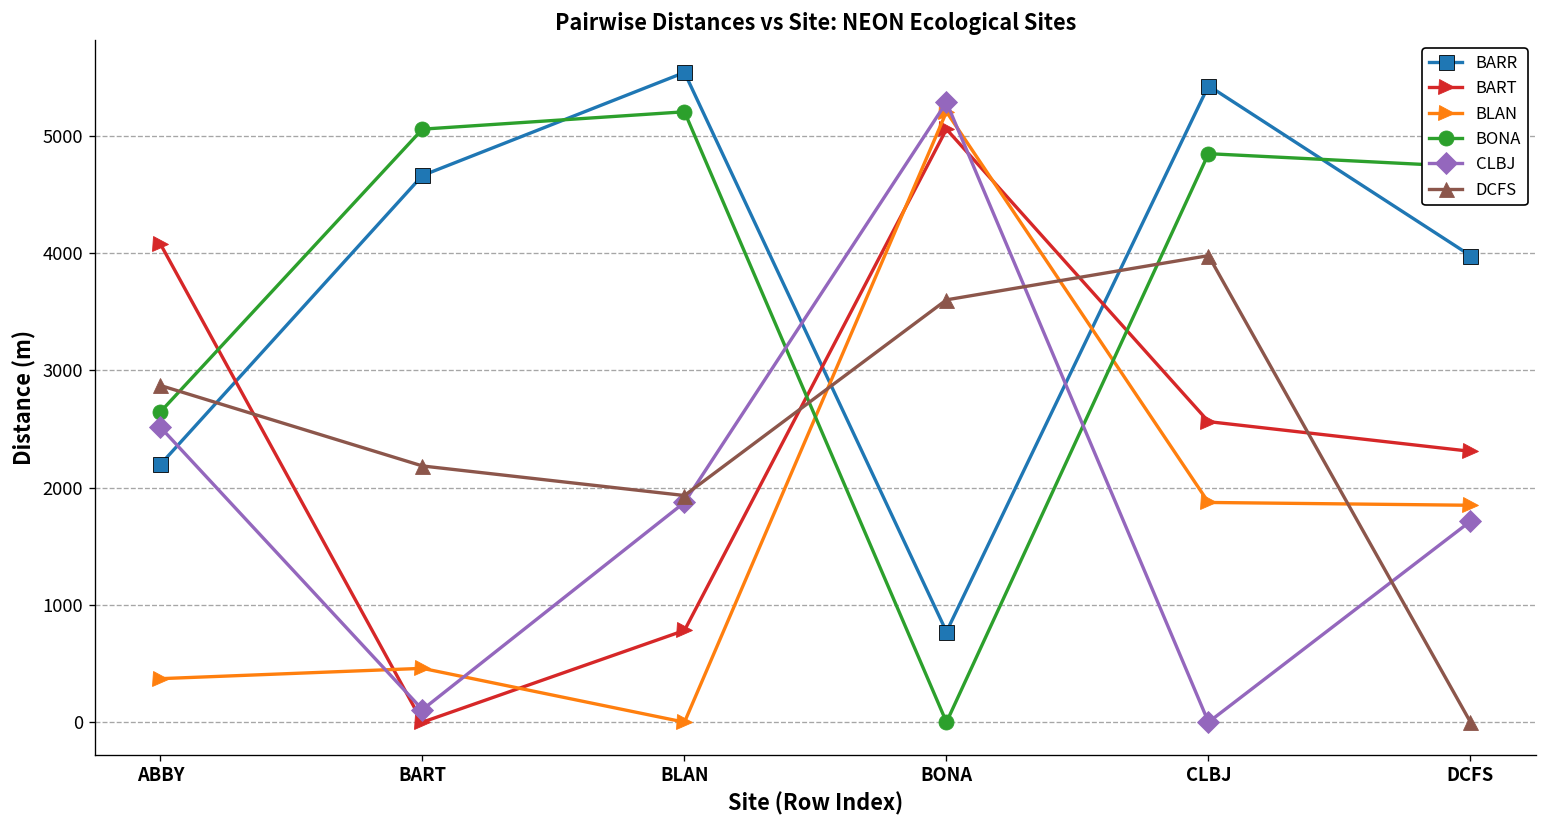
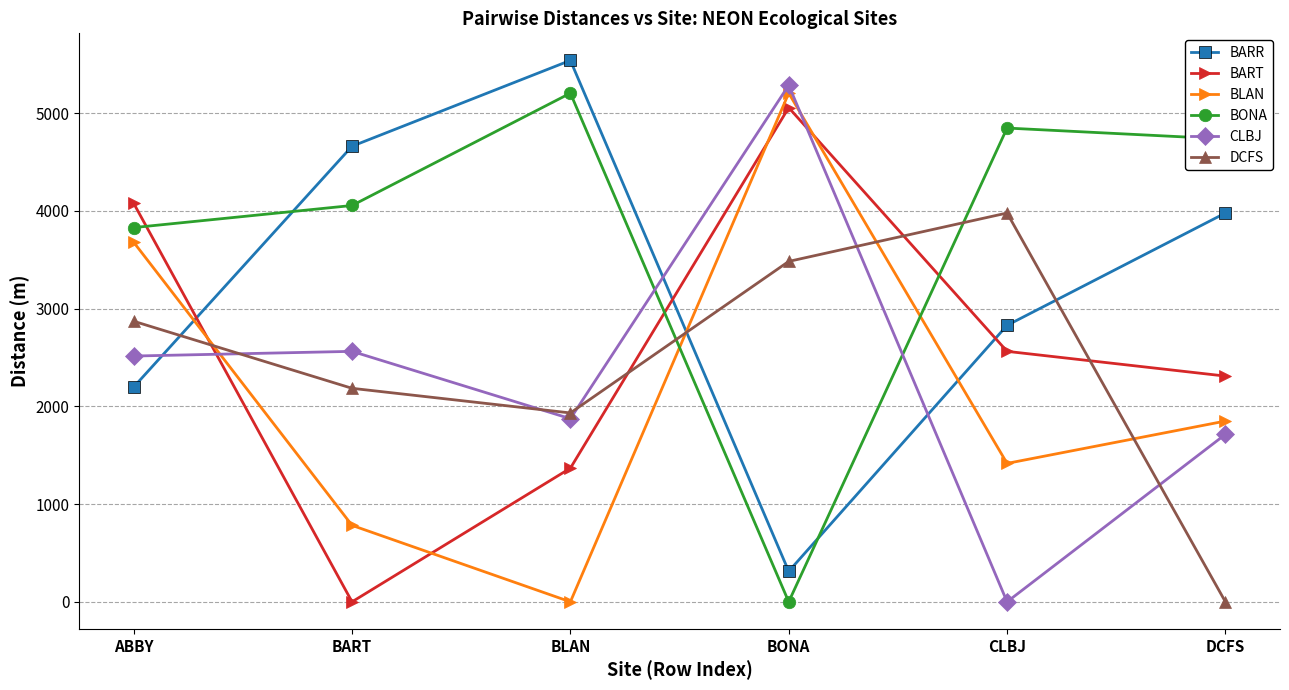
BLAN, ABBY: 400 -> 3700
BONA, ABBY: 2600 -> 3800
BLAN, BART: 500 -> 800
BONA, BART: 5100 -> 4100
CLBJ, BART: 100 -> 2600
BART, BLAN: 800 -> 1400
BARR, BONA: 800 -> 300
DCFS, BONA: 3600 -> 3500
BARR, CLBJ: 5400 -> 2800
BLAN, CLBJ: 1900 -> 1400
